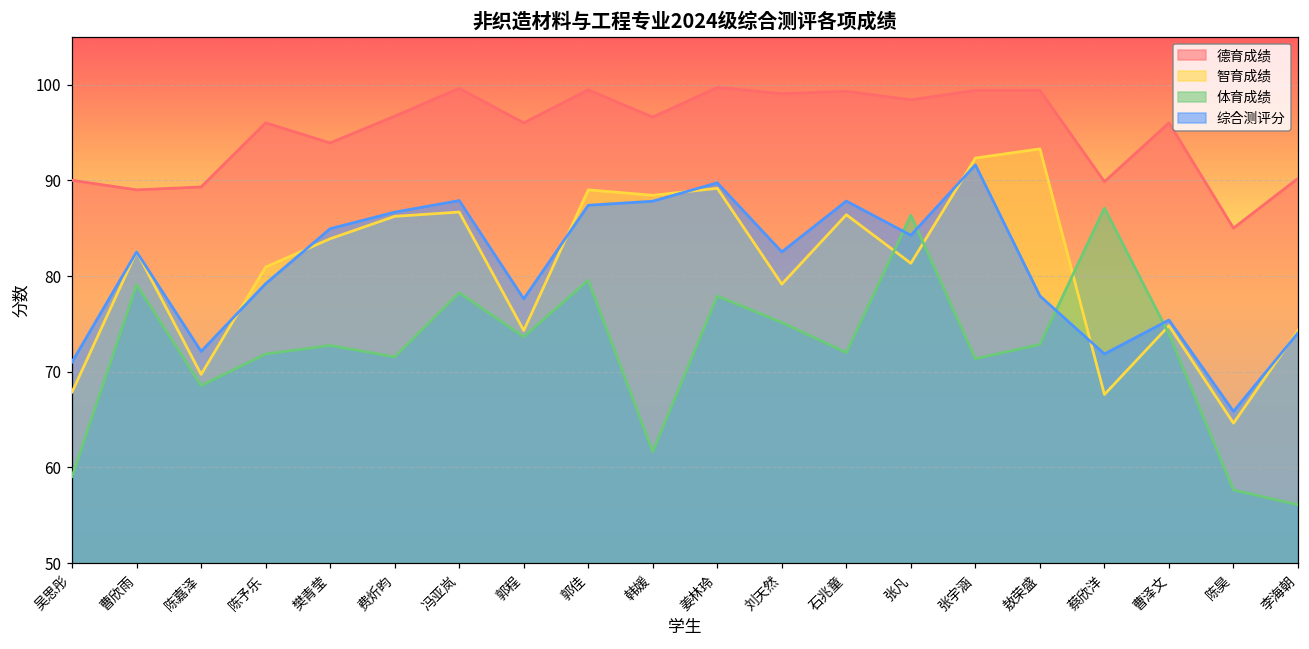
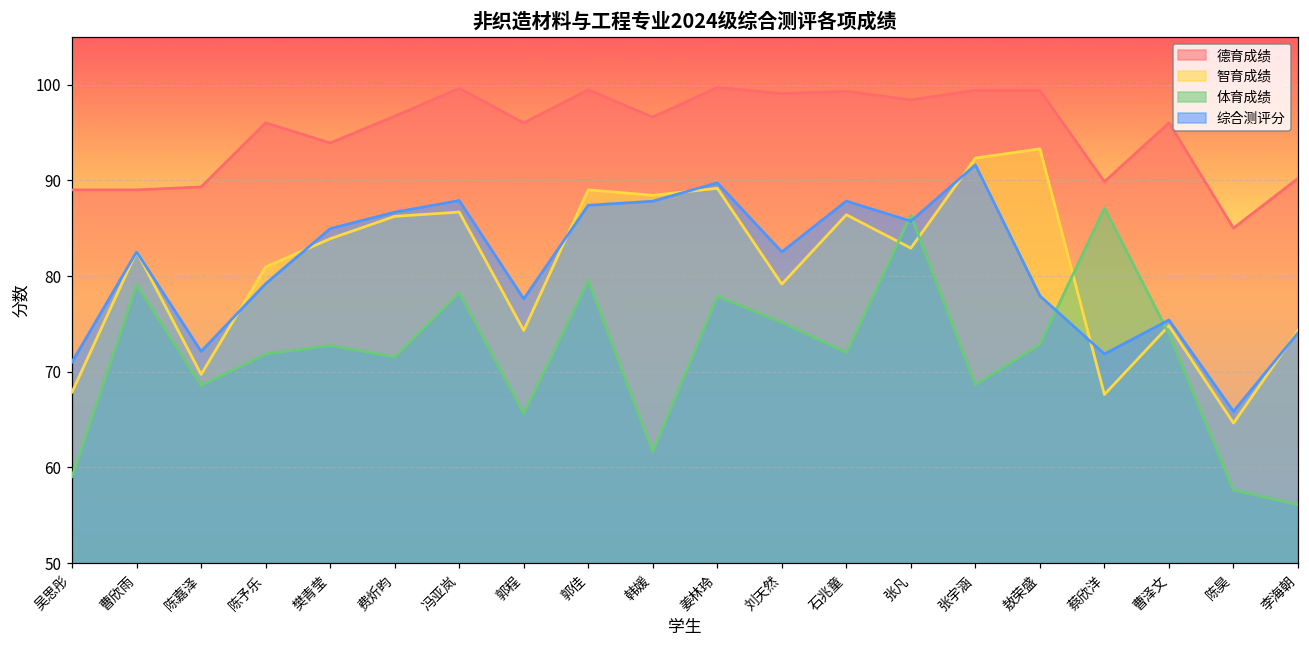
德育成绩, 吴思彤: 90 -> 89
体育成绩, 郭程: 74 -> 66
智育成绩, 张凡: 81 -> 83
综合测评分, 张凡: 84 -> 86
体育成绩, 张宇涵: 71 -> 69
